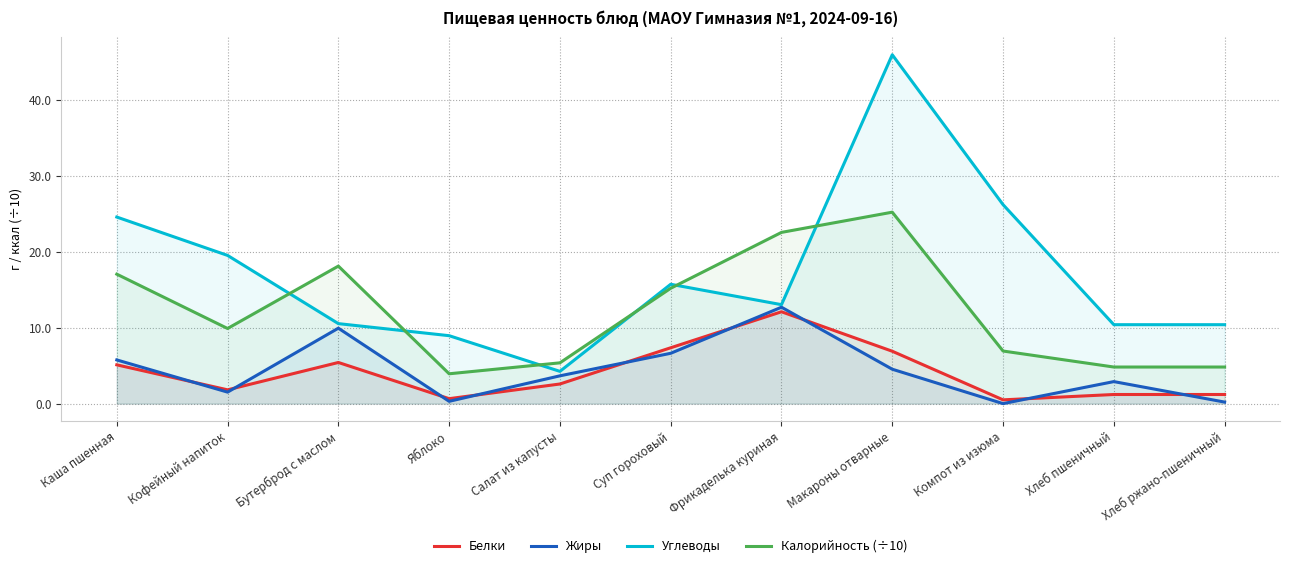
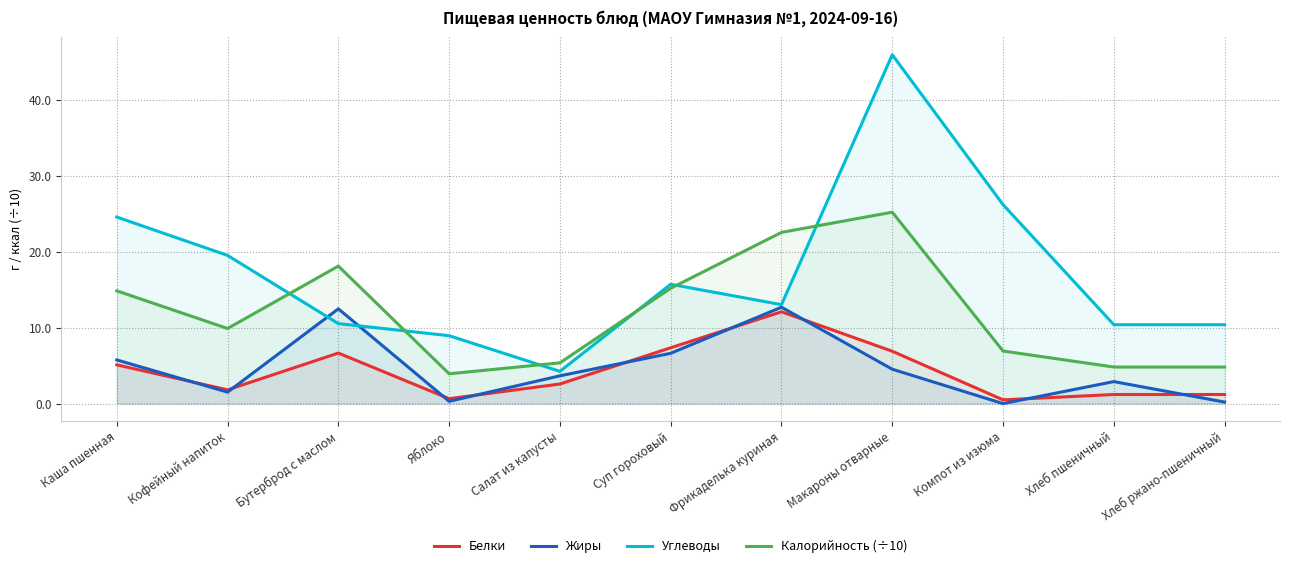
Калорийность (÷10), Каша пшенная: 17 -> 15
Белки, Бутерброд с маслом: 5 -> 7
Жиры, Бутерброд с маслом: 10 -> 12
